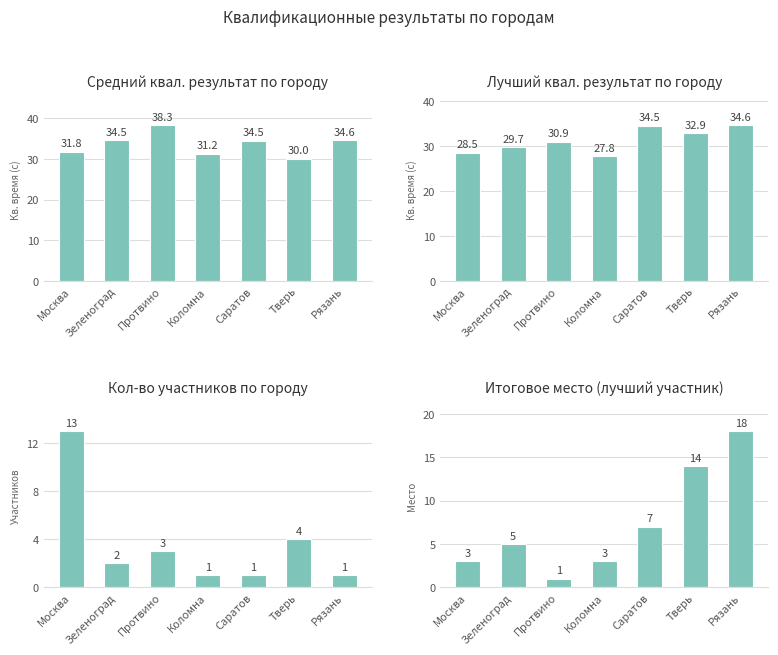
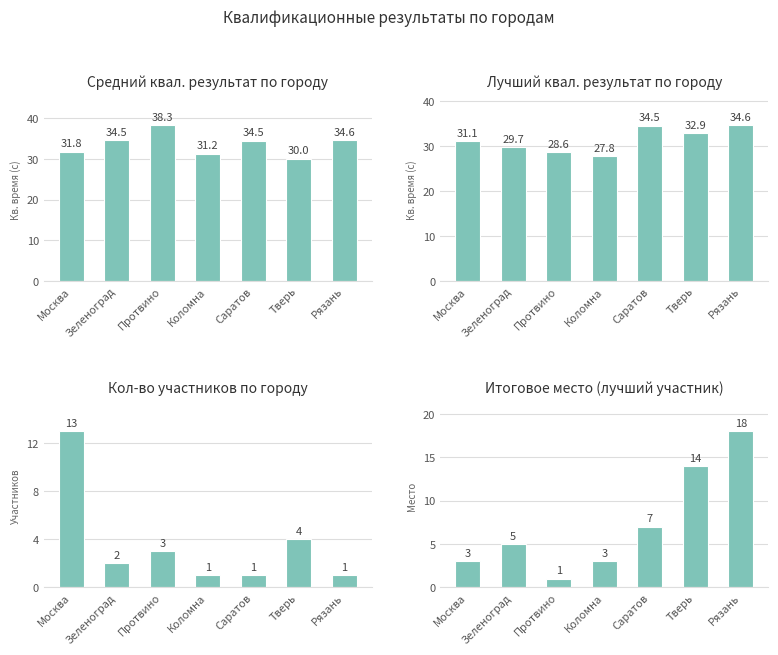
Лучший квал. результат по городу, Москва: 28.5 -> 31.1
Лучший квал. результат по городу, Протвино: 30.9 -> 28.6
